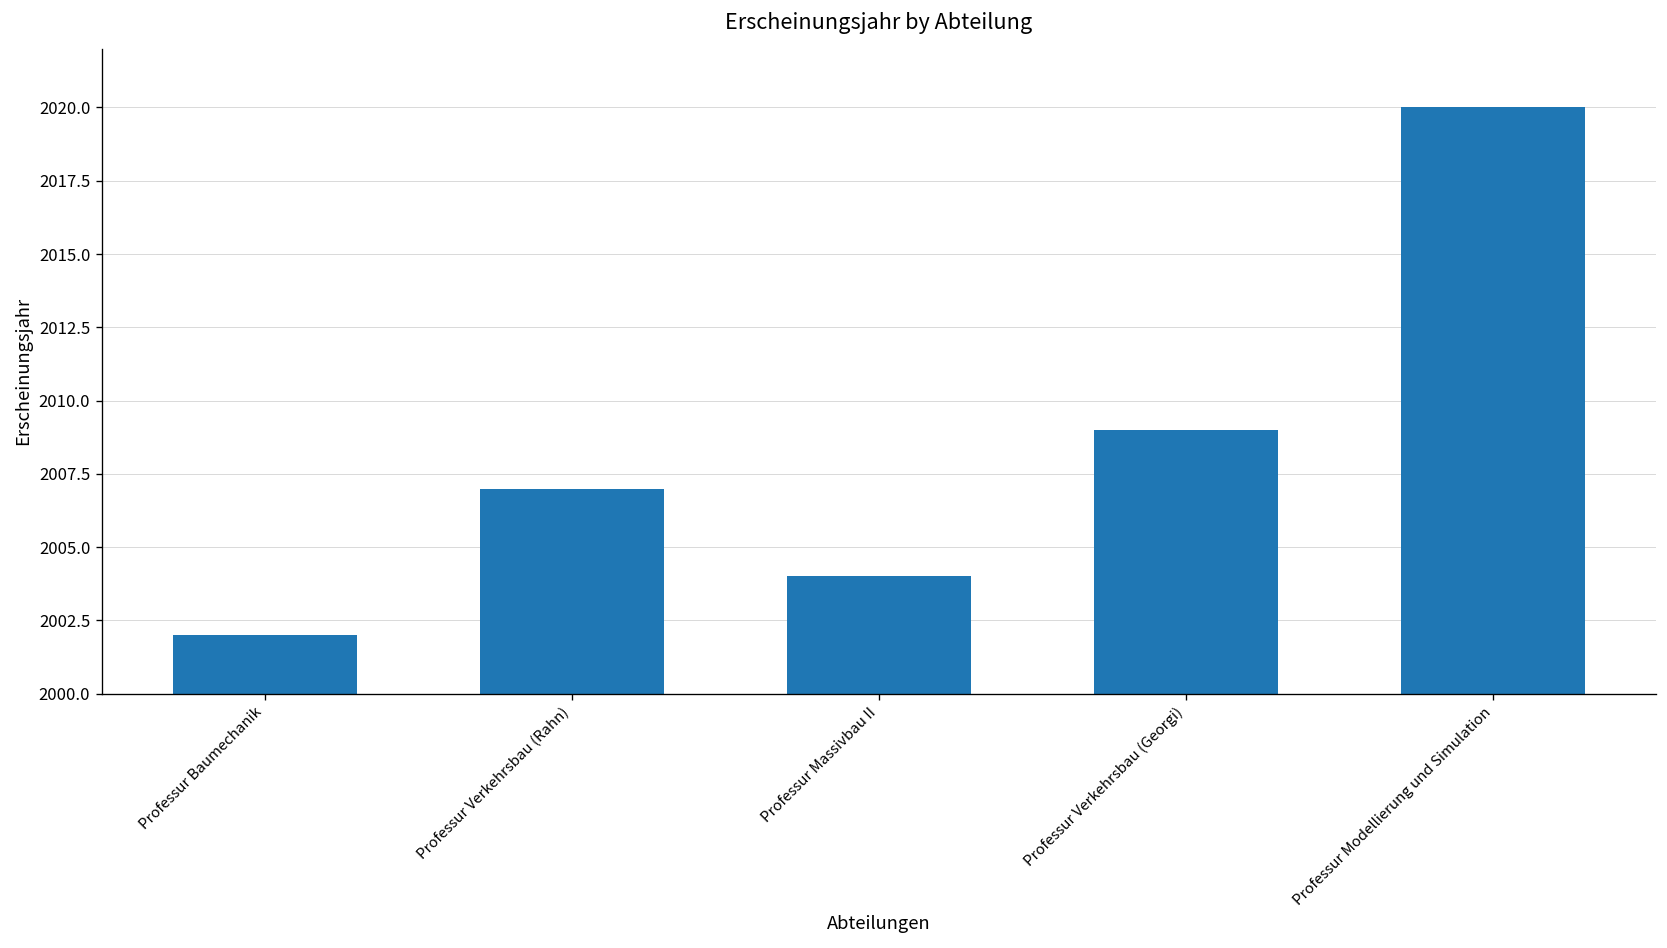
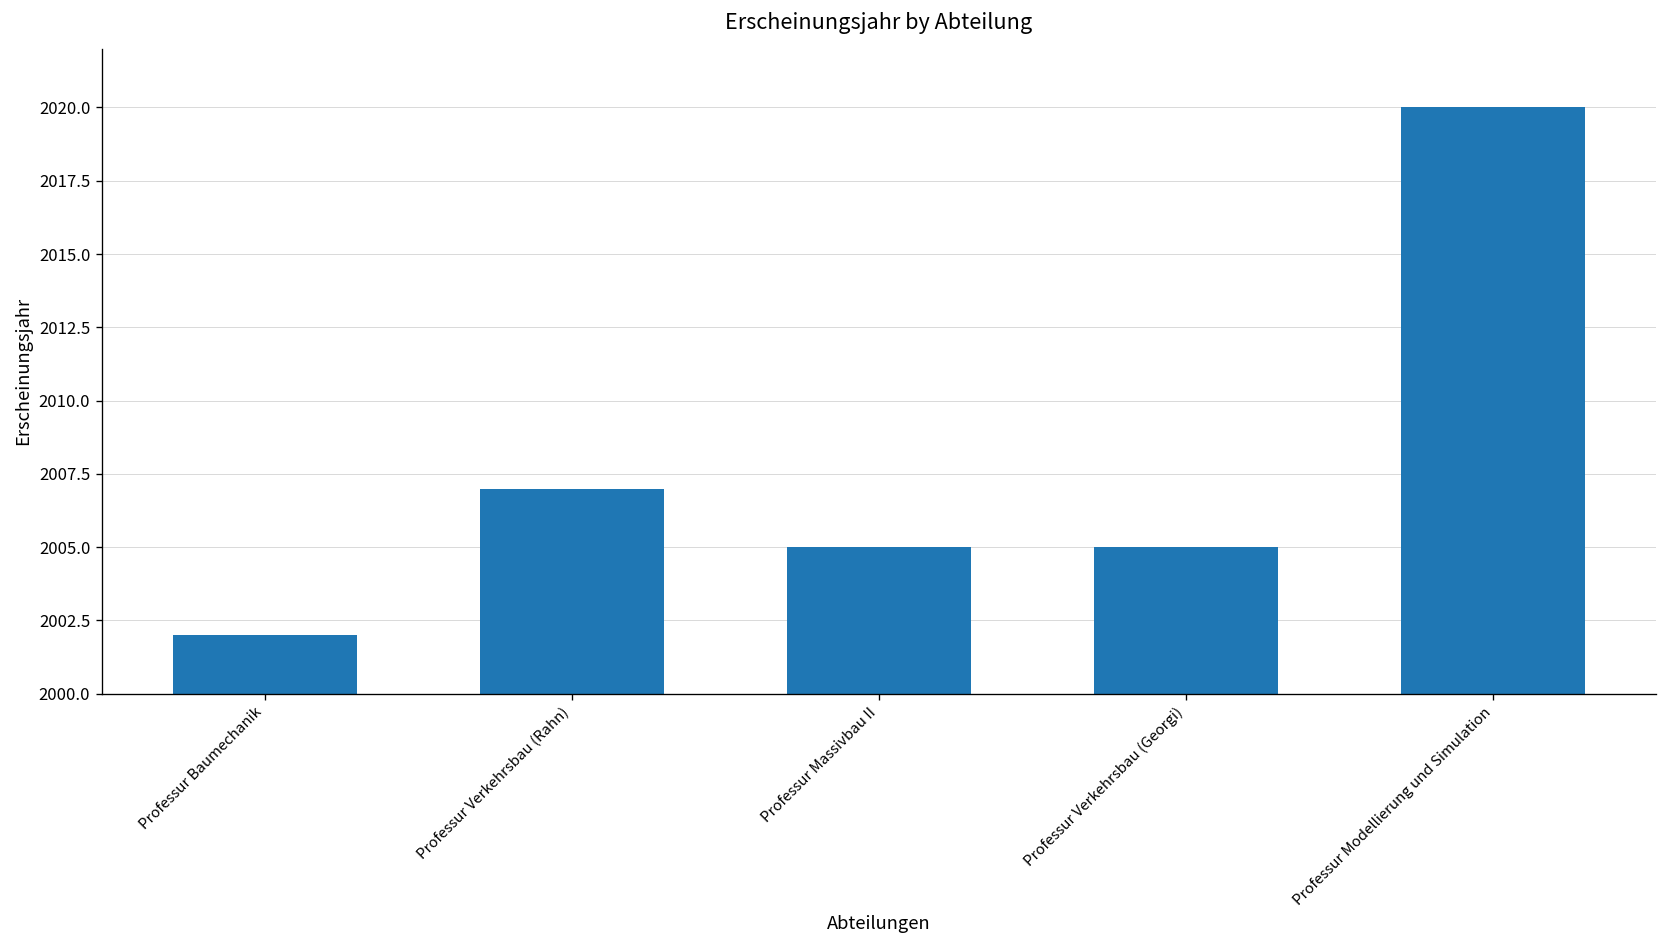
Professur Massivbau II: 2004 -> 2005
Professur Verkehrsbau (Georgi): 2009 -> 2005
